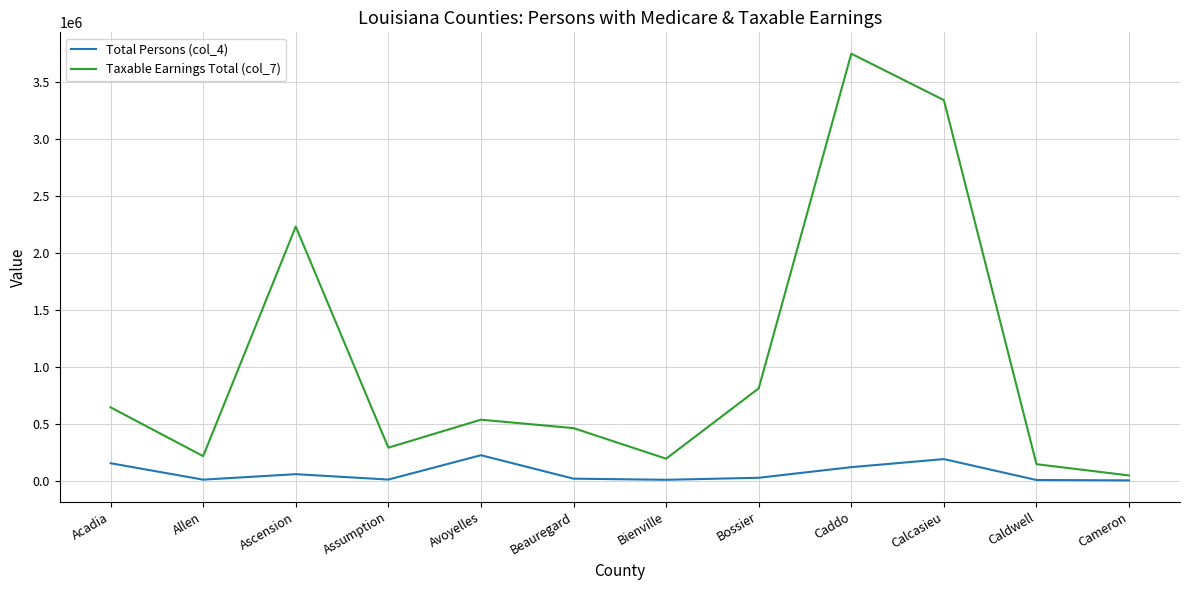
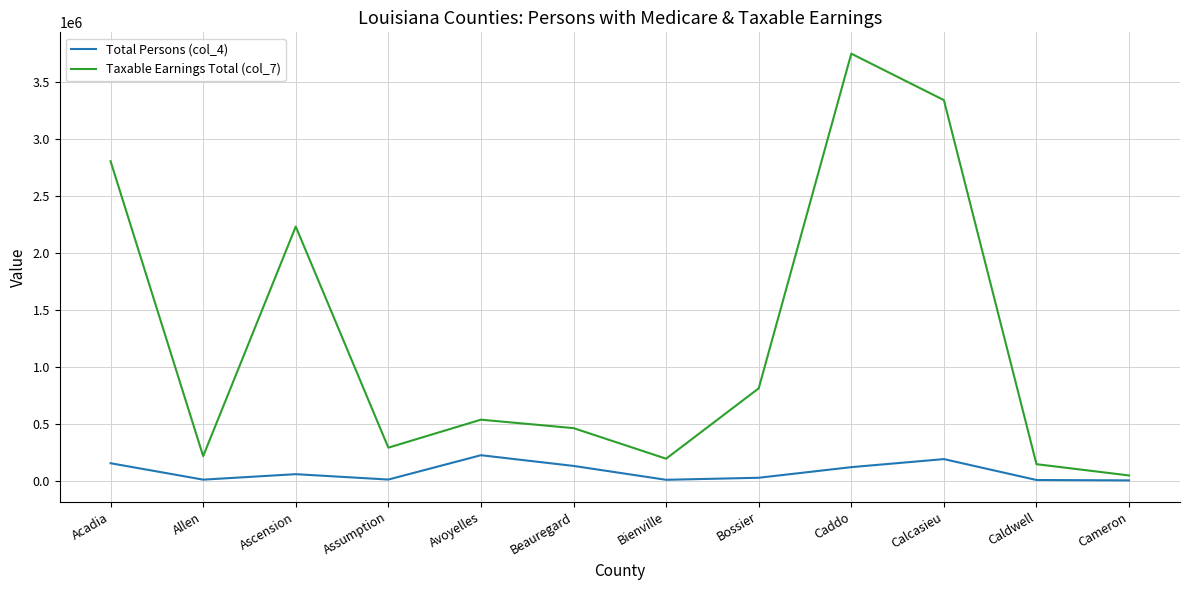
Taxable Earnings Total (col_7), Acadia: 640000 -> 2810000
Total Persons (col_4), Beauregard: 20000 -> 130000
